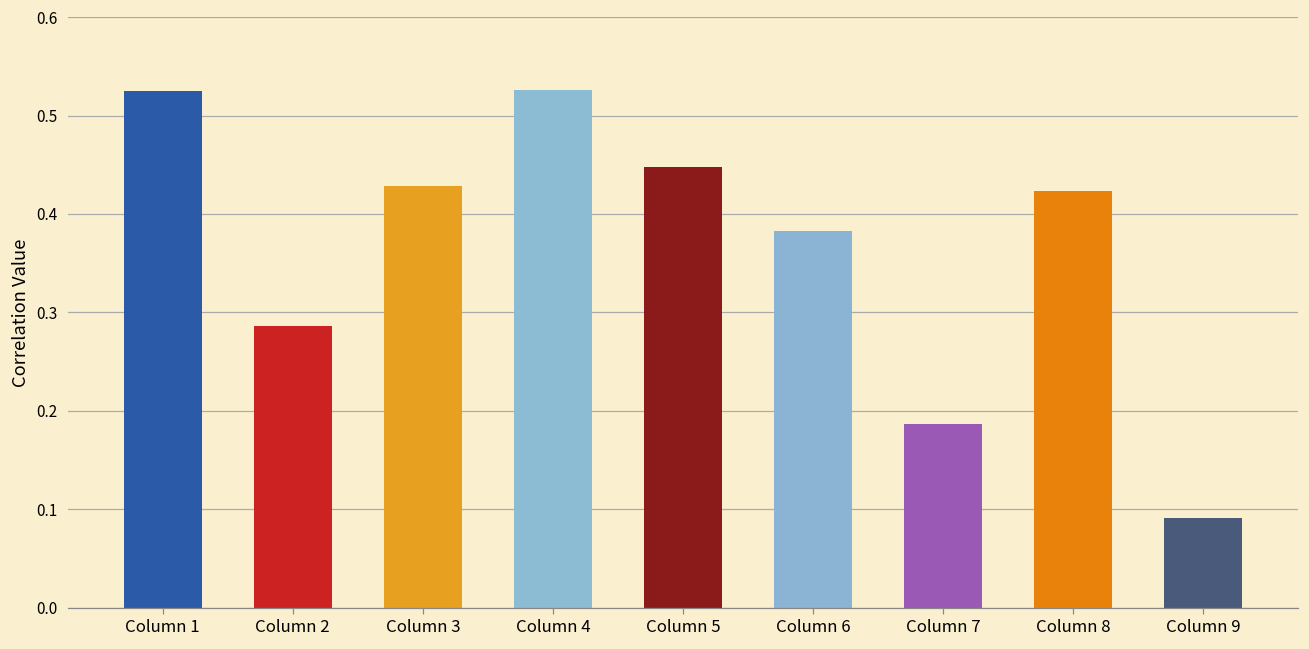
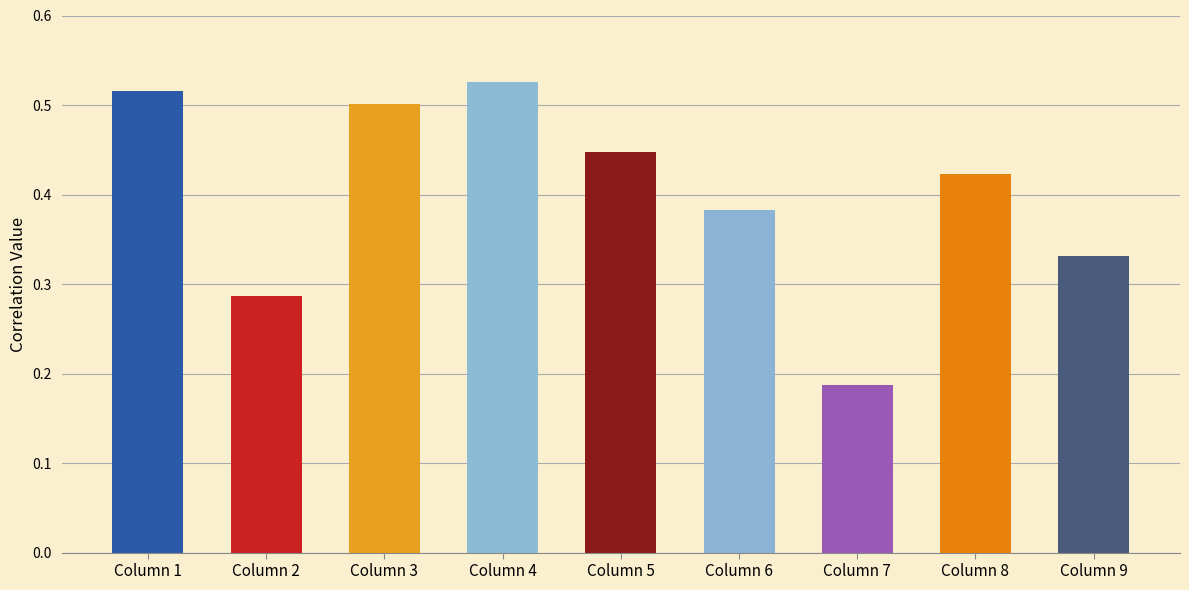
Column 1: 0.53 -> 0.52
Column 3: 0.43 -> 0.50
Column 9: 0.09 -> 0.33
